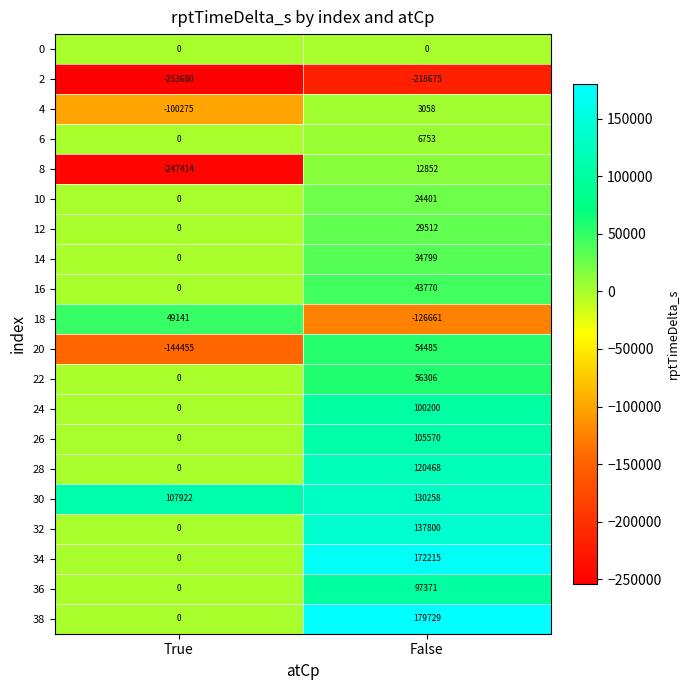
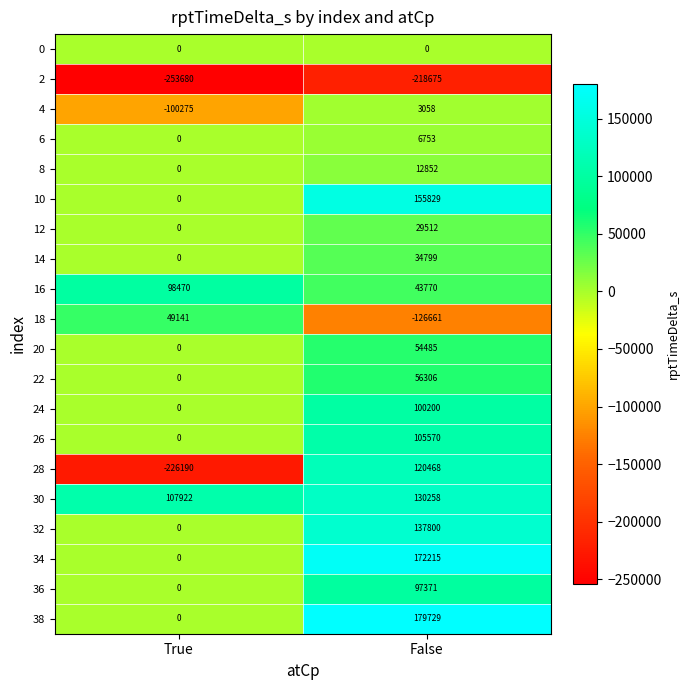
8, True: -247414 -> 0
10, False: 24401 -> 155829
16, True: 0 -> 98470
20, True: -144455 -> 0
28, True: 0 -> -226190
